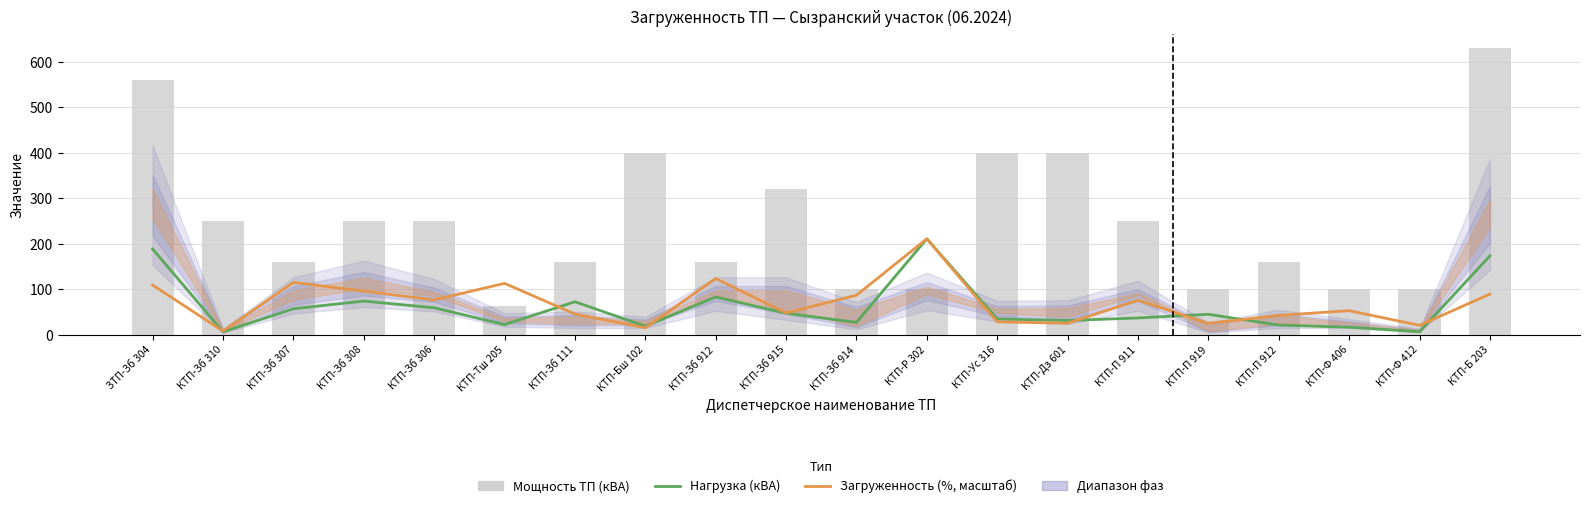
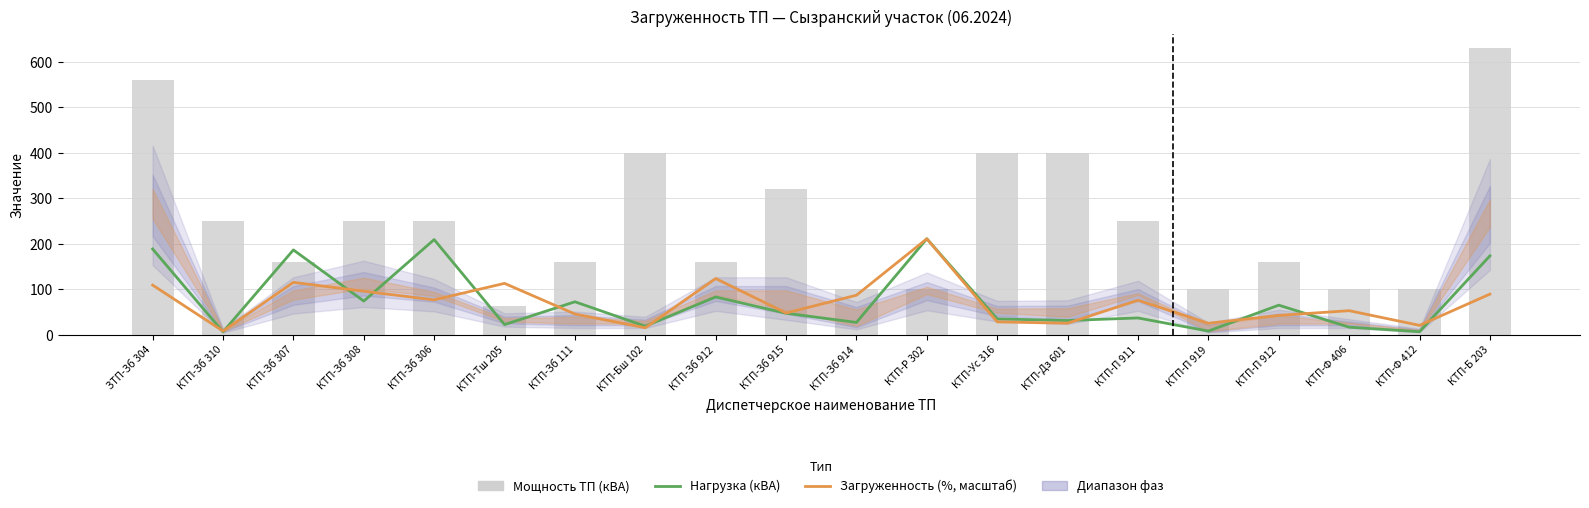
Нагрузка (кВА), КТП-Зб 307: 60 -> 190
Нагрузка (кВА), КТП-Зб 306: 60 -> 210
Нагрузка (кВА), КТП-П 919: 40 -> 10
Нагрузка (кВА), КТП-П 912: 20 -> 60
